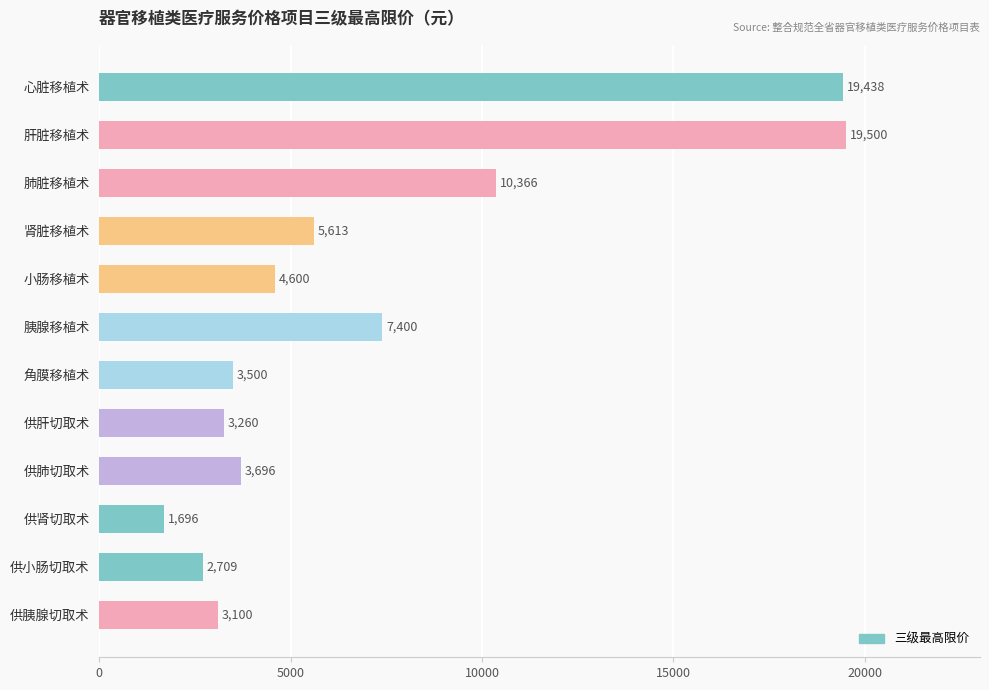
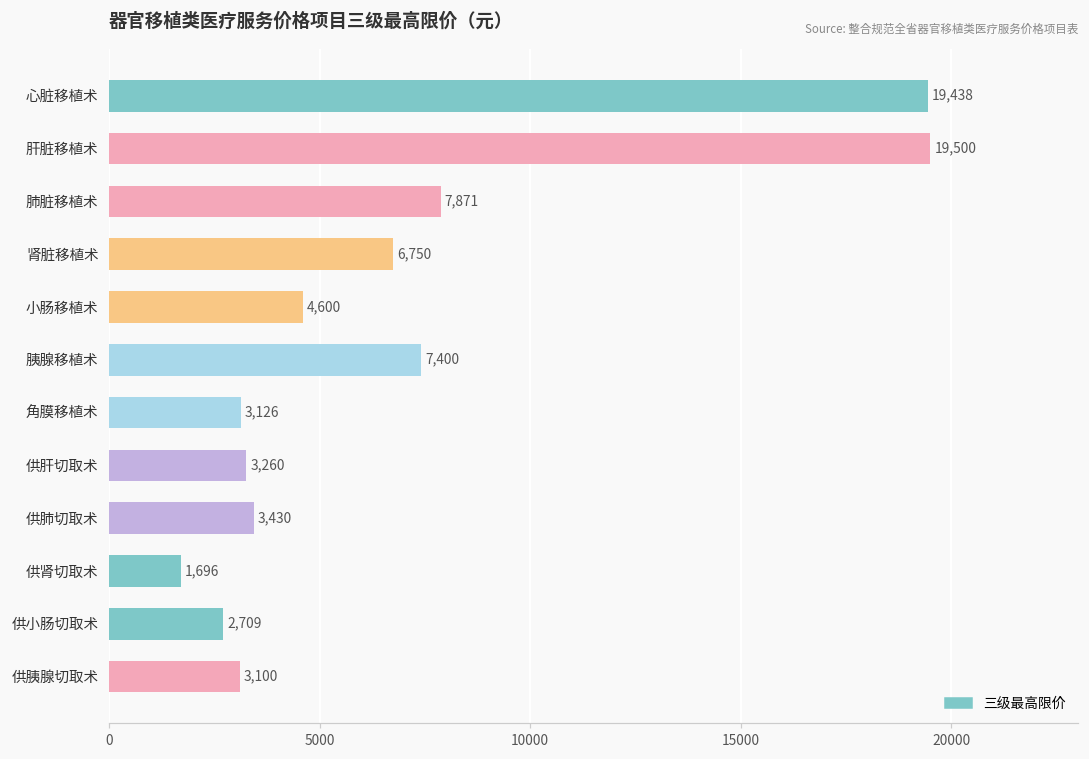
肺脏移植术: 10,366 -> 7,871
肾脏移植术: 5,613 -> 6,750
角膜移植术: 3,500 -> 3,126
供肺切取术: 3,696 -> 3,430
